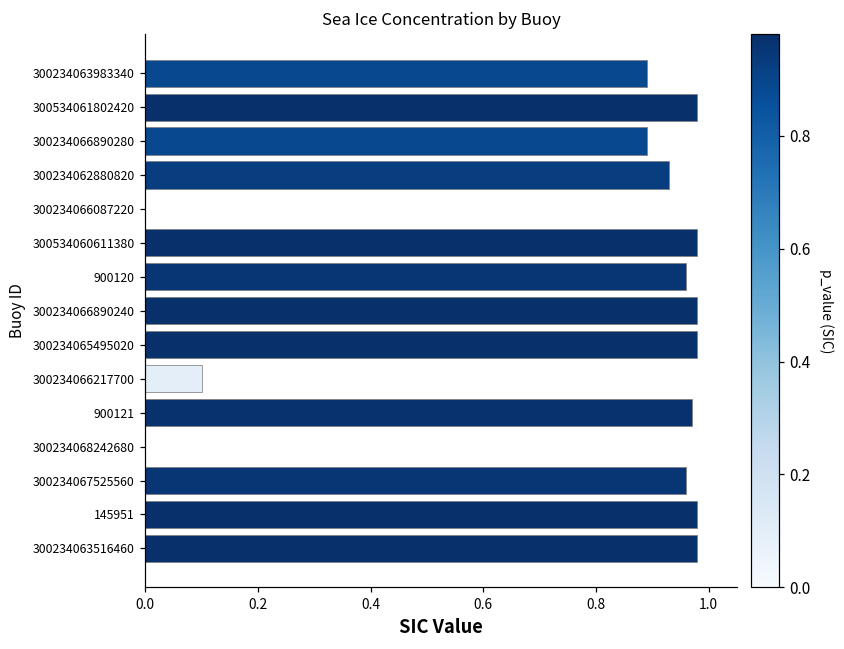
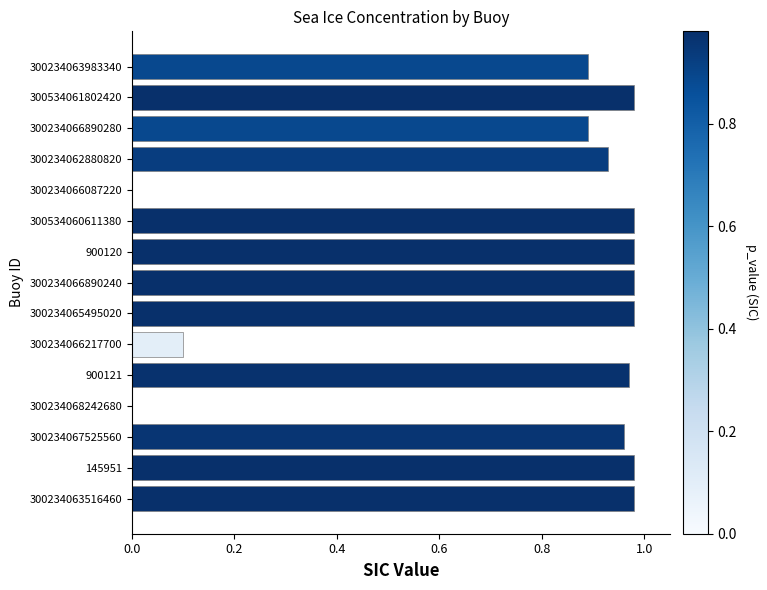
900120: 0.96 -> 0.98
